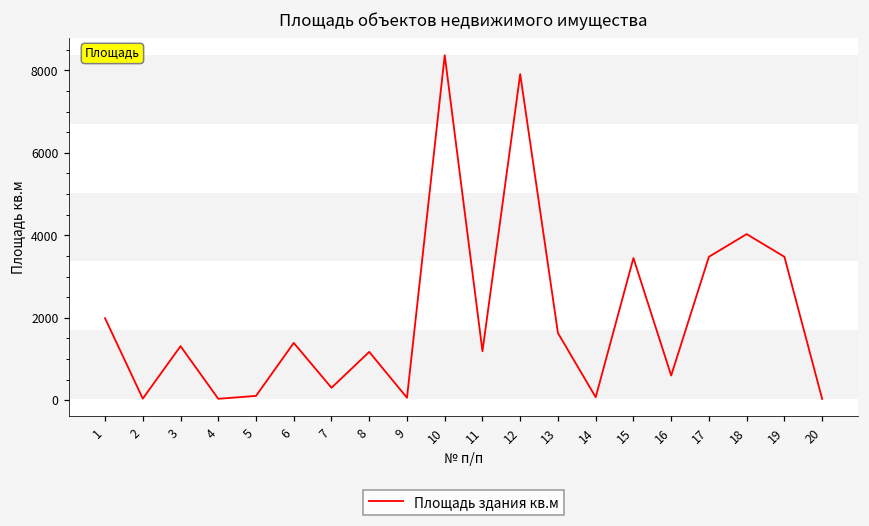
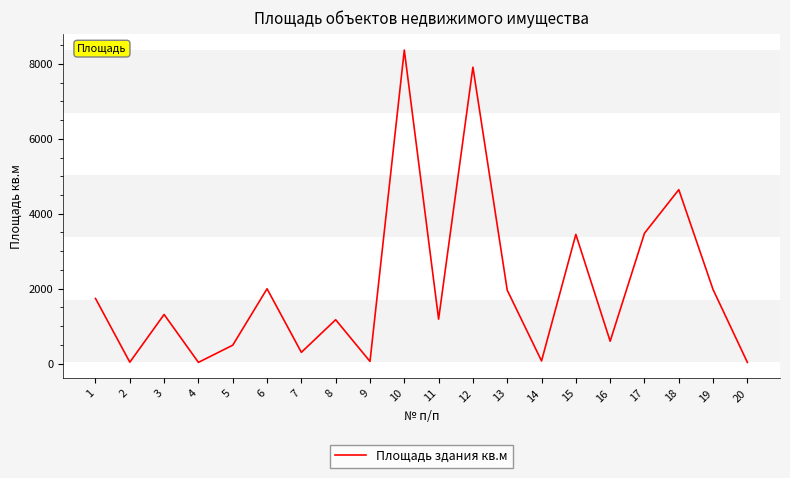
1: 2000 -> 1700
5: 100 -> 500
6: 1400 -> 2000
13: 1600 -> 2000
18: 4000 -> 4600
19: 3500 -> 2000
